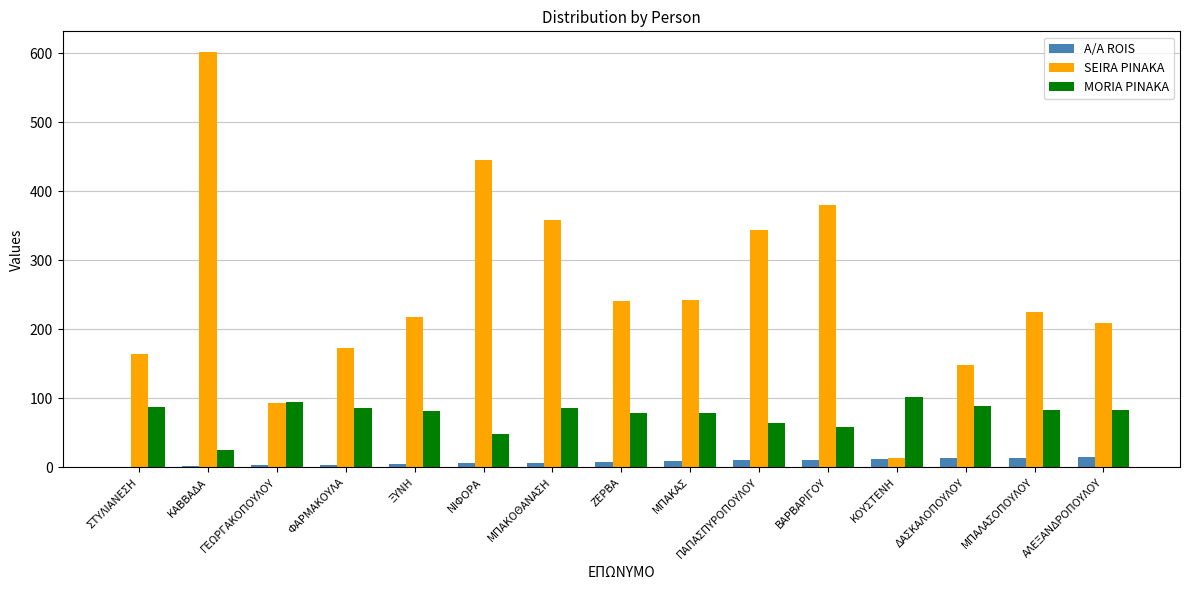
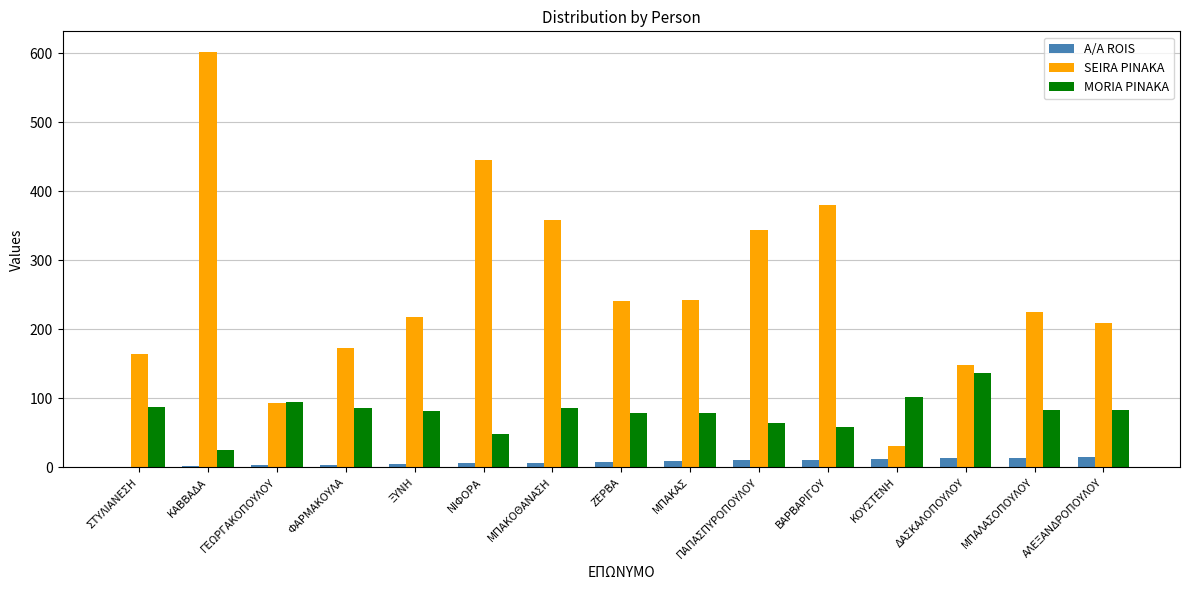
SEIRA PINAKA, ΚΟΥΣΤΕΝΗ: 10 -> 30
MORIA PINAKA, ΔΑΣΚΑΛΟΠΟΥΛΟΥ: 90 -> 140
